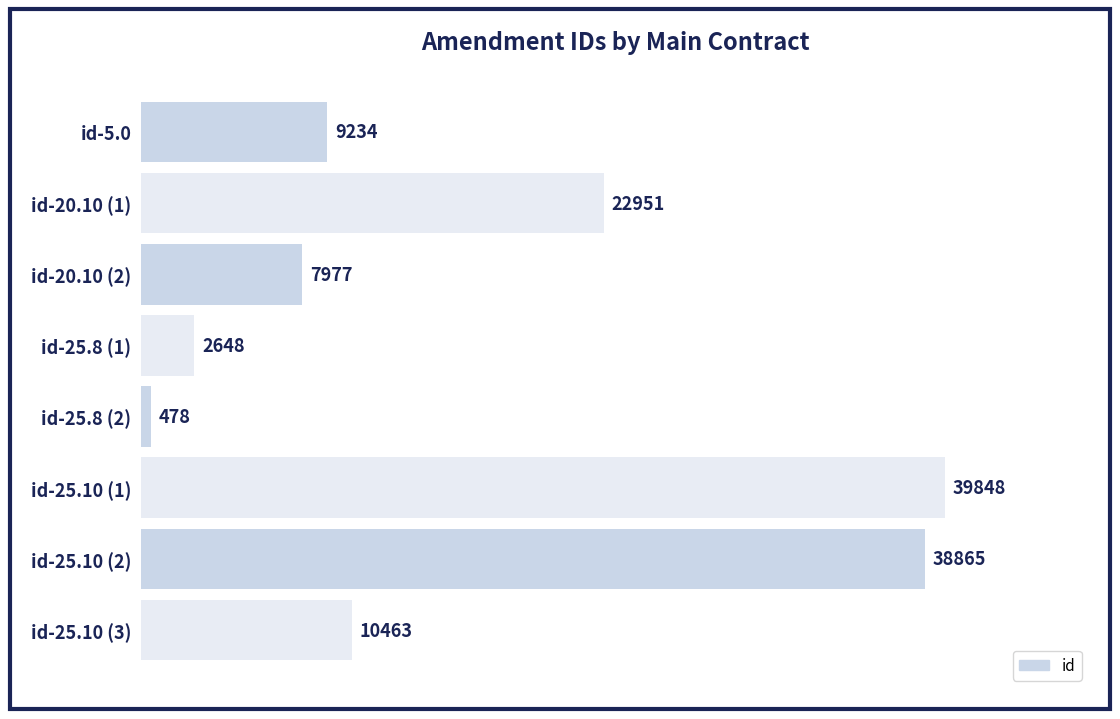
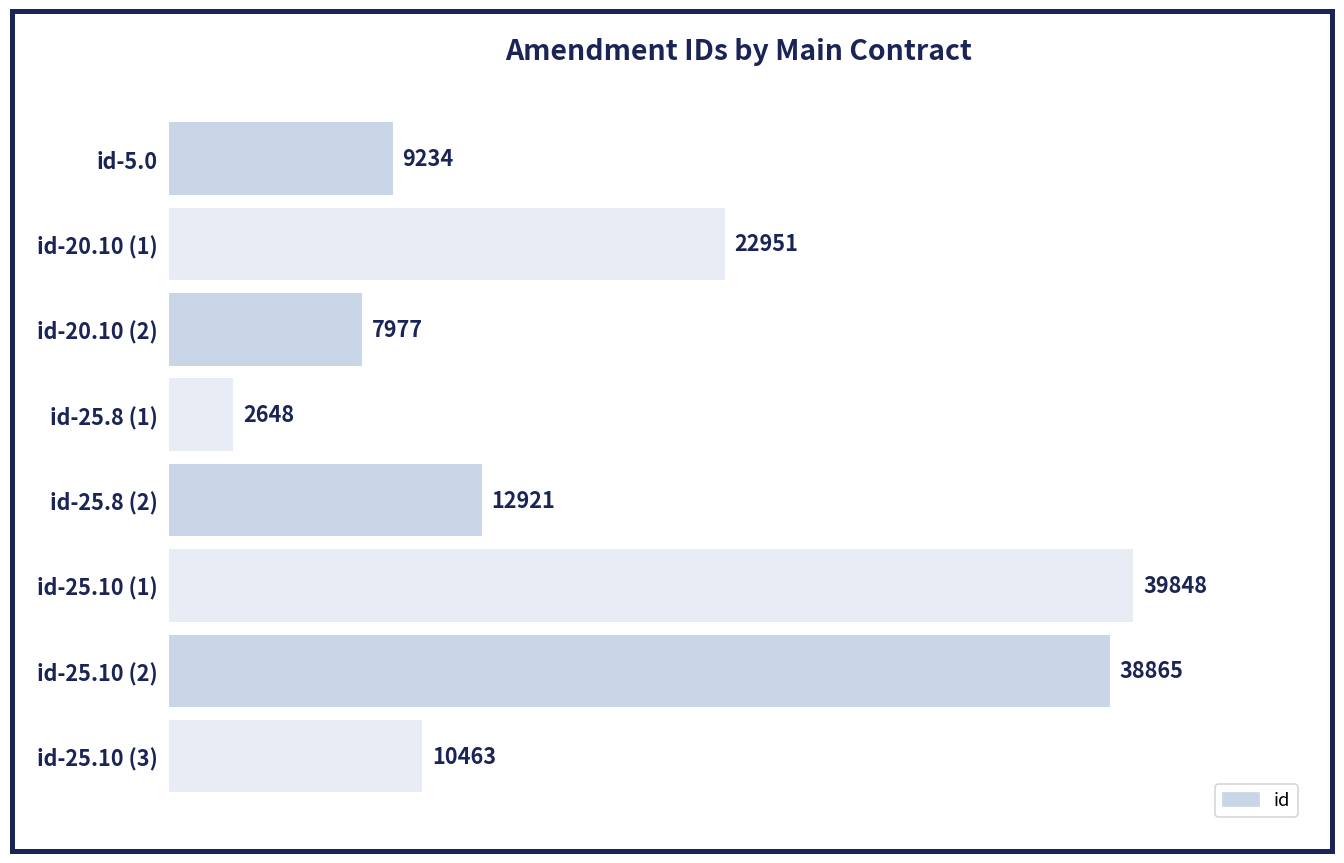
id-25.8 (2): 478 -> 12921
